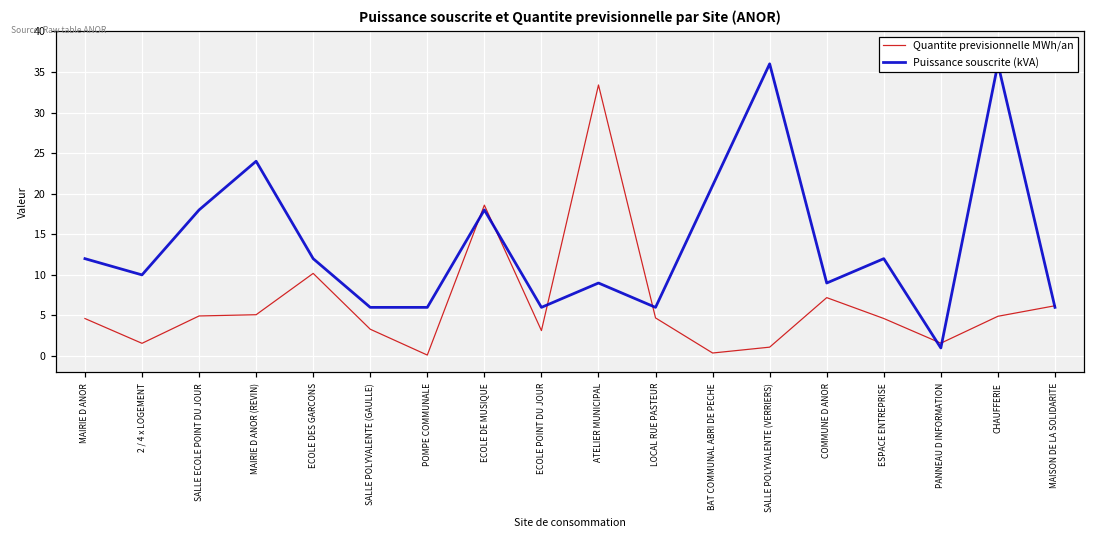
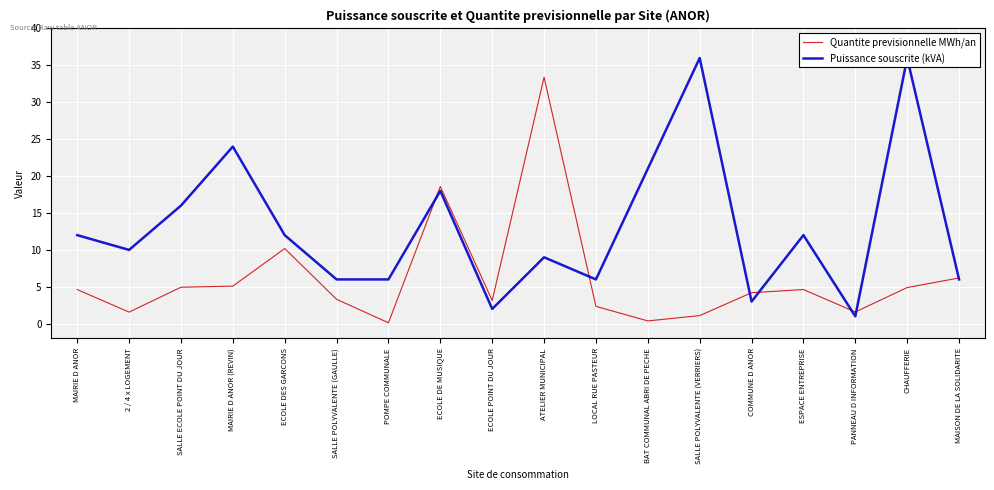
Puissance souscrite (kVA), SALLE ECOLE POINT DU JOUR: 18 -> 16
Puissance souscrite (kVA), ECOLE POINT DU JOUR: 6 -> 2
Quantite previsionnelle MWh/an, LOCAL RUE PASTEUR: 5 -> 2
Quantite previsionnelle MWh/an, COMMUNE D ANOR: 7 -> 4
Puissance souscrite (kVA), COMMUNE D ANOR: 9 -> 3
